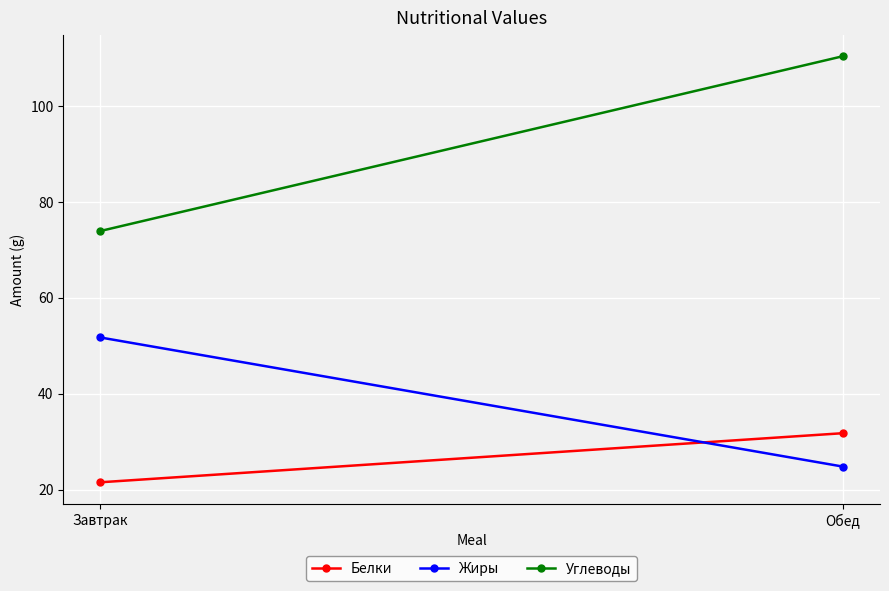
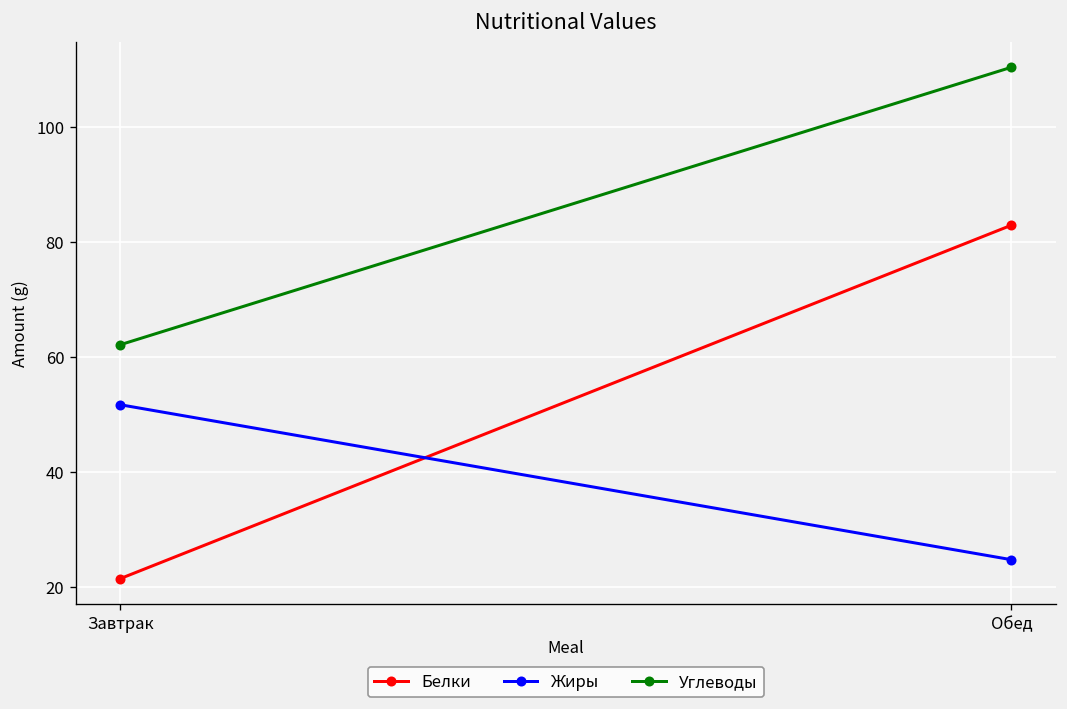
Углеводы, Завтрак: 74 -> 62
Белки, Обед: 32 -> 83
